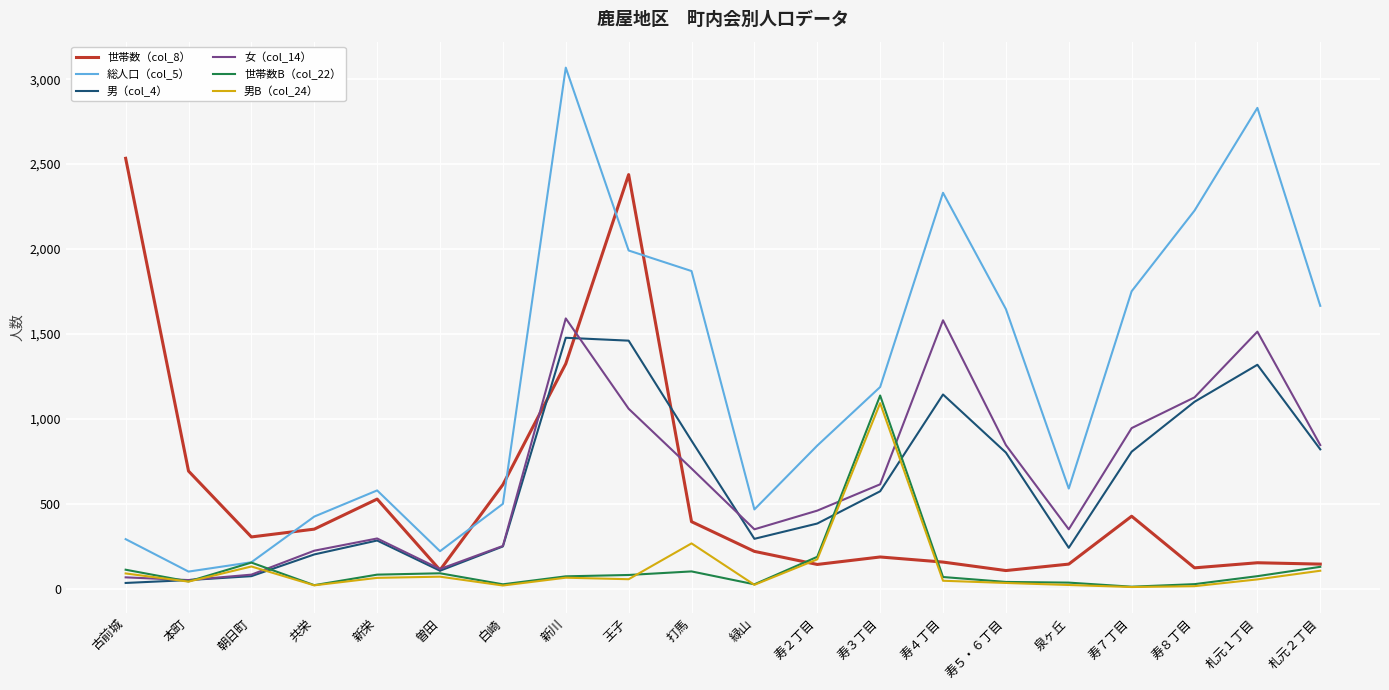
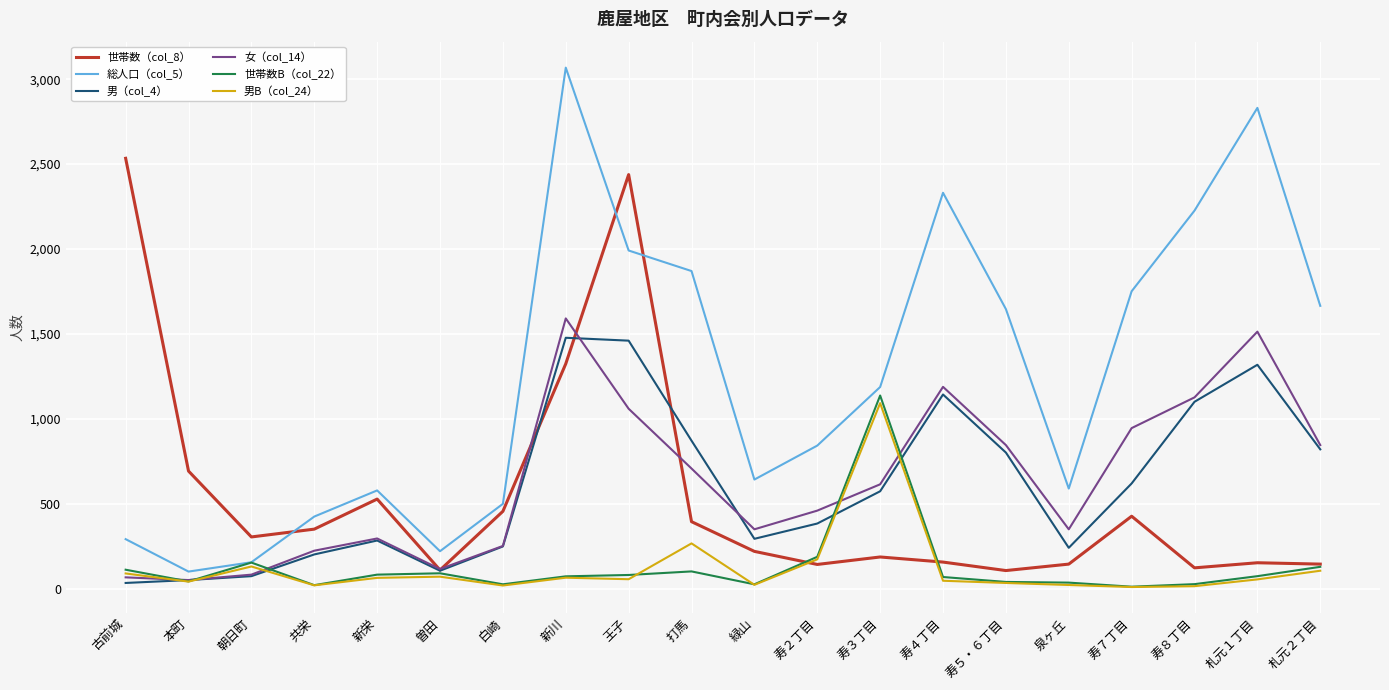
世帯数（col_8）, 白崎: 610 -> 460
総人口（col_5）, 緑山: 470 -> 640
女（col_14）, 寿４丁目: 1,580 -> 1,190
男（col_4）, 寿７丁目: 810 -> 620
